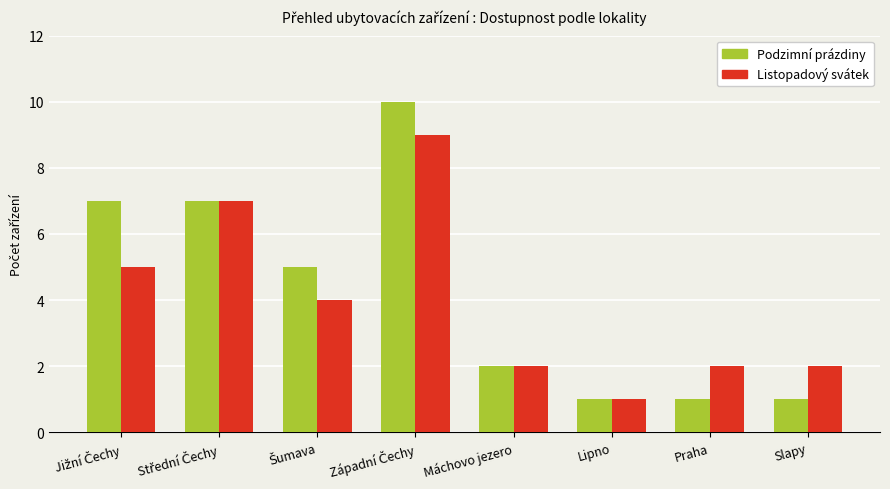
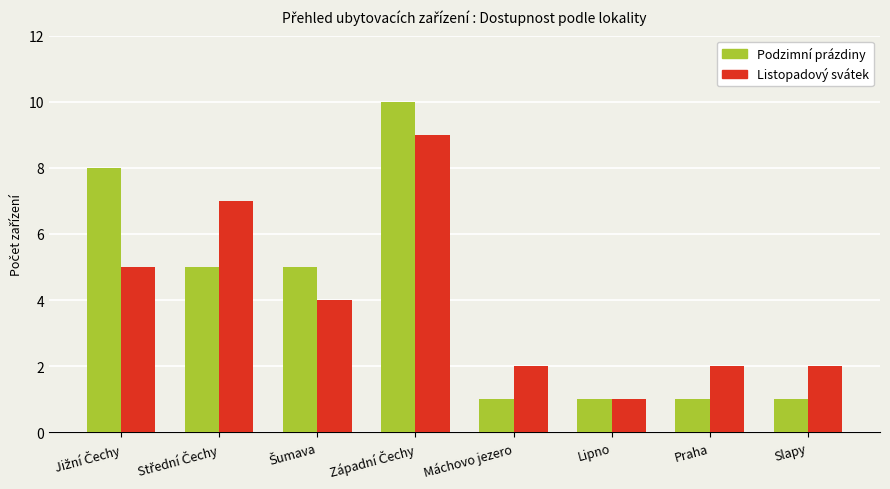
Podzimní prázdiny, Jižní Čechy: 7 -> 8
Podzimní prázdiny, Střední Čechy: 7 -> 5
Podzimní prázdiny, Máchovo jezero: 2 -> 1
